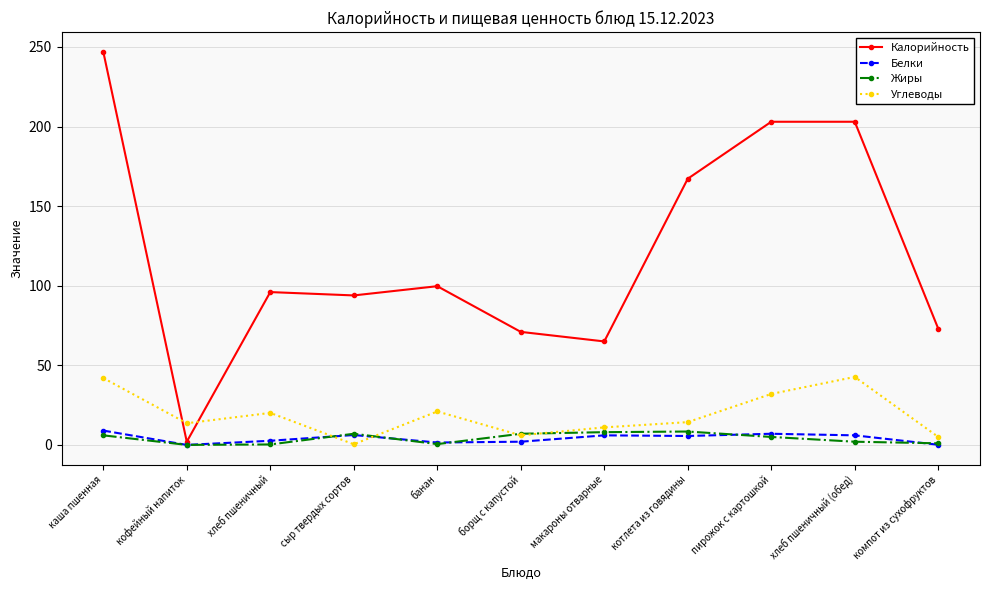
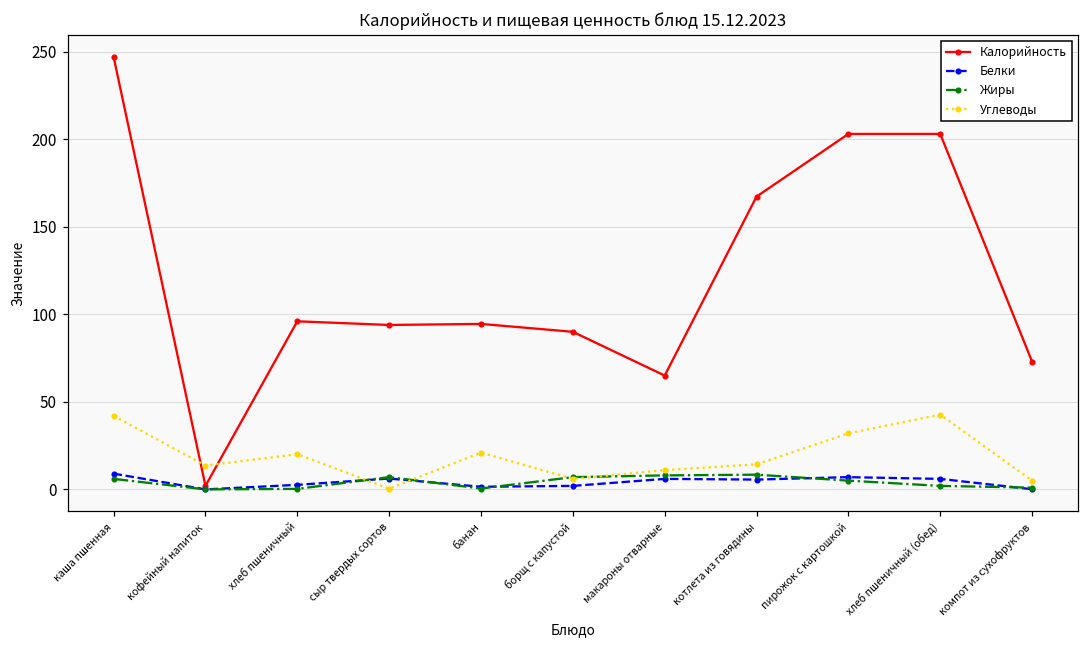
Калорийность, банан: 100 -> 95
Калорийность, борщ с капустой: 71 -> 90
